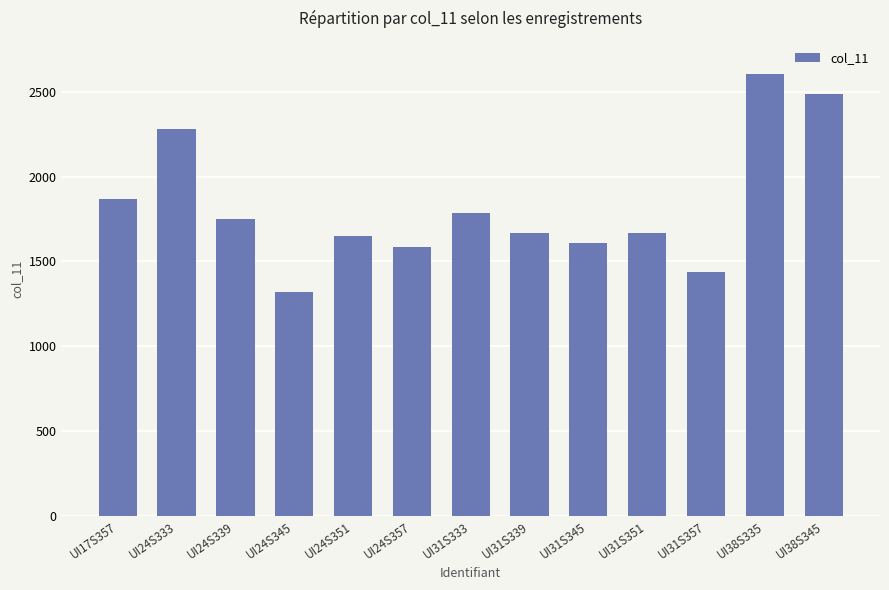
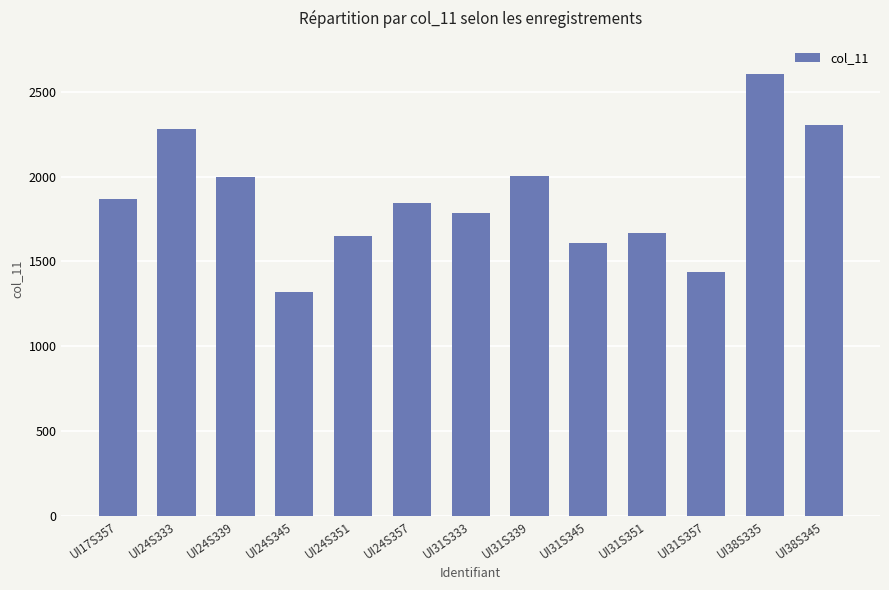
UI24S339: 1750 -> 2000
UI24S357: 1590 -> 1840
UI31S339: 1670 -> 2000
UI38S345: 2490 -> 2300
